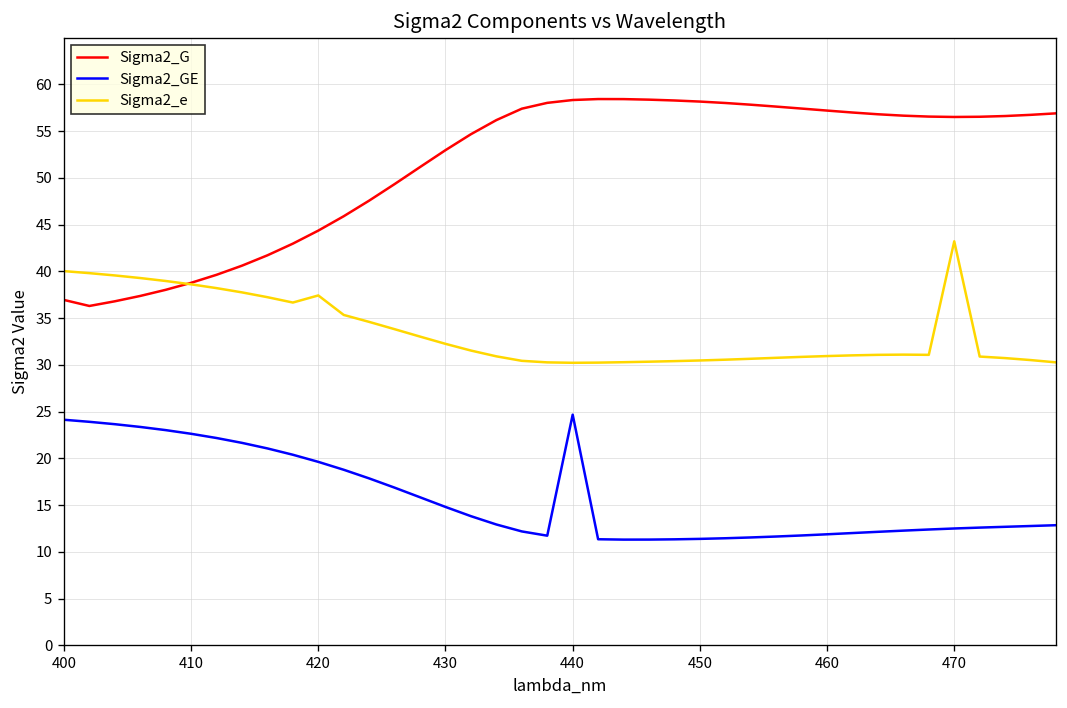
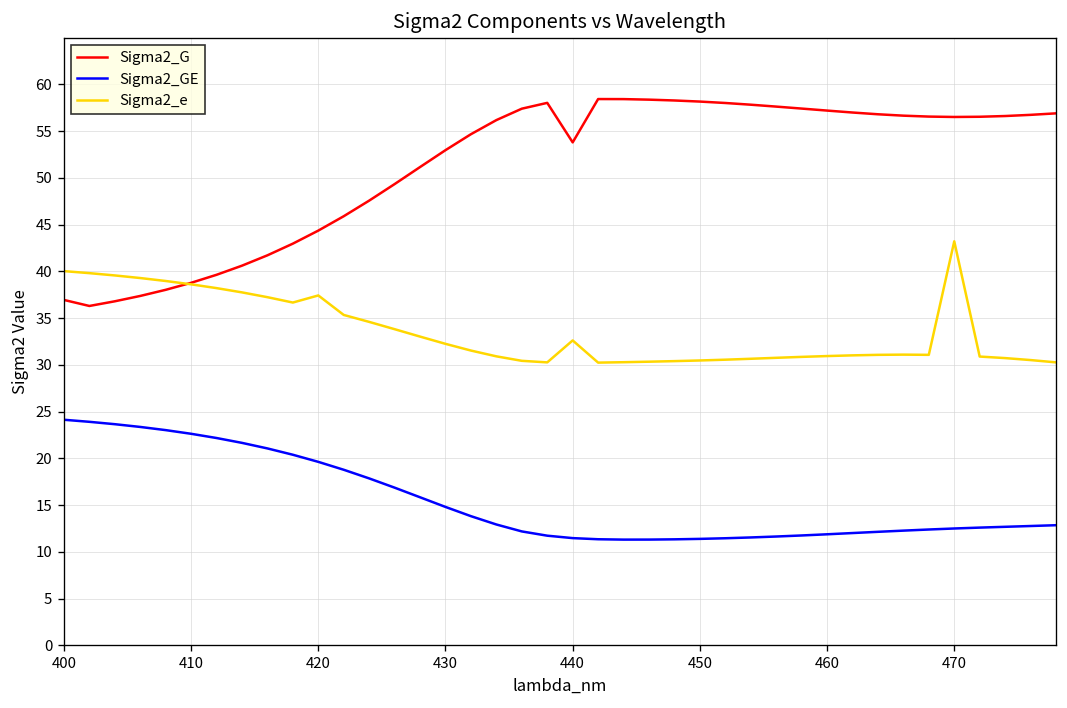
Sigma2_G, 440: 58 -> 54
Sigma2_GE, 440: 25 -> 11
Sigma2_e, 440: 30 -> 33
